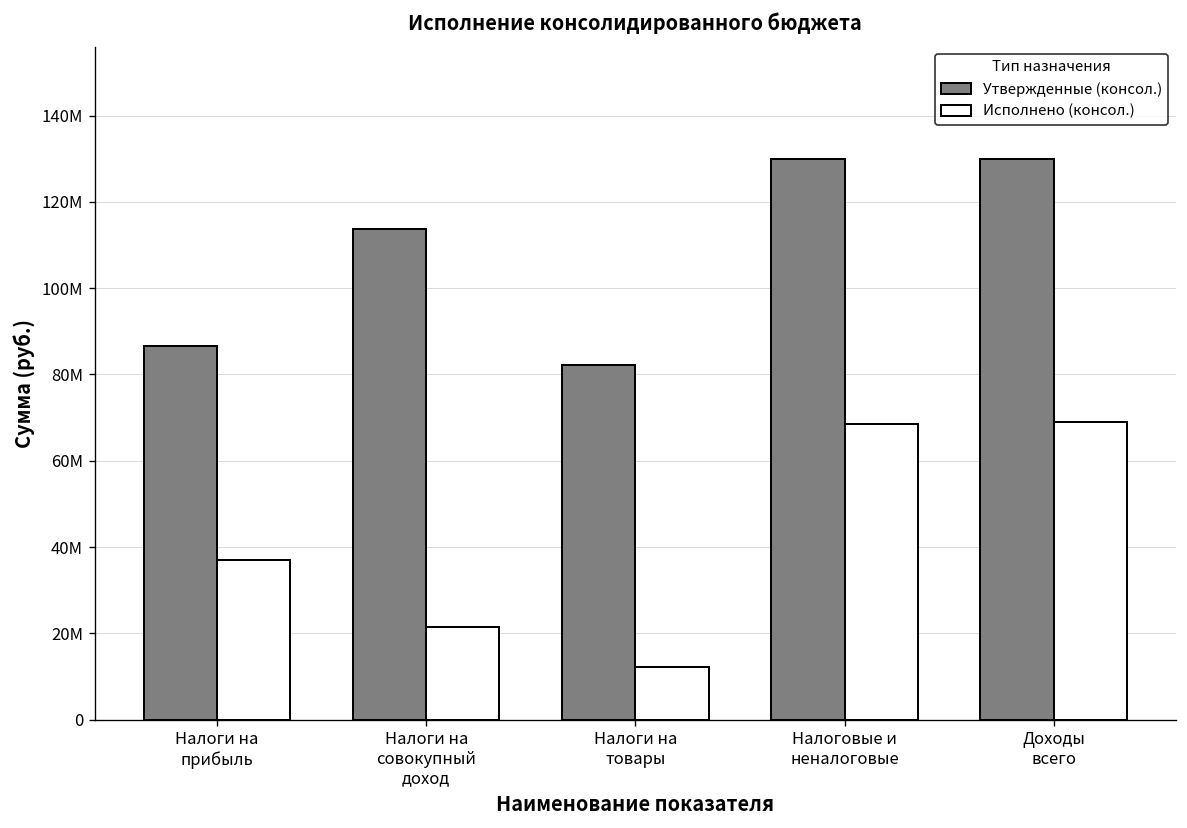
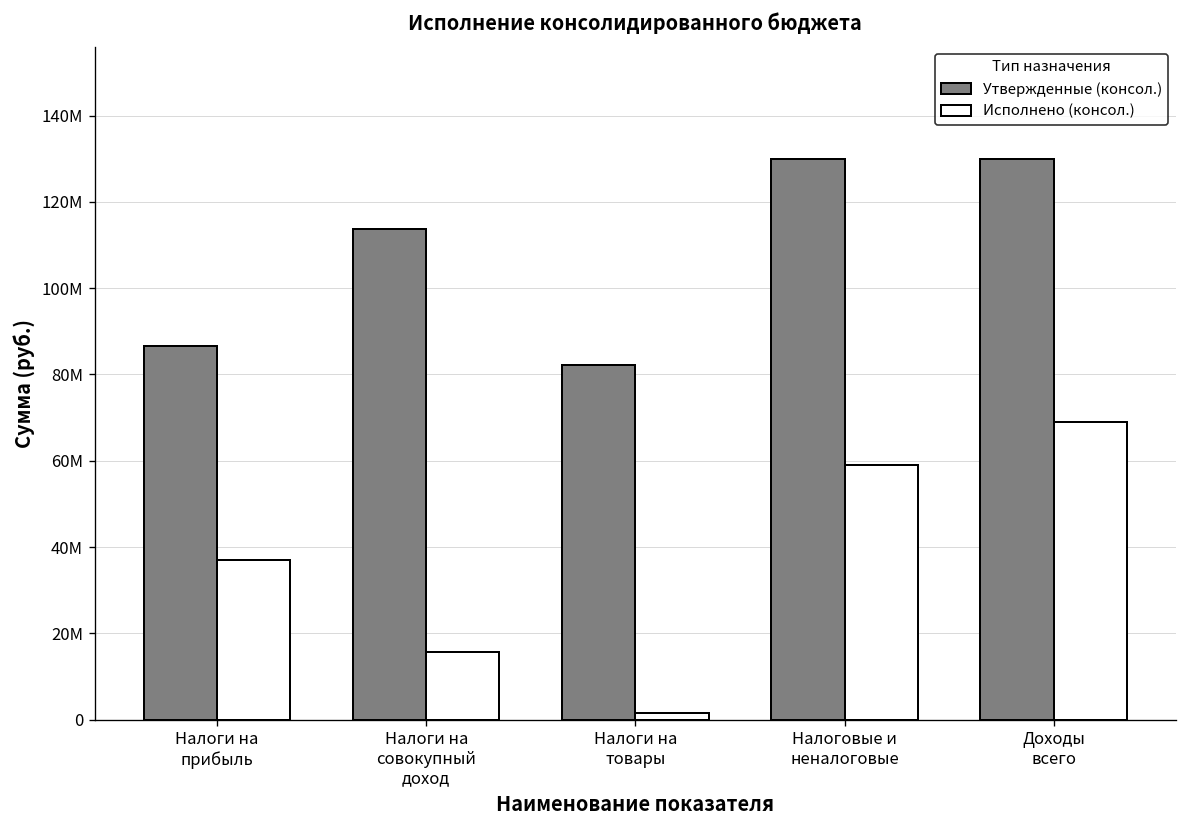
Исполнено (консол.), Налоги на совокупный доход: 22000000 -> 16000000
Исполнено (консол.), Налоги на товары: 12000000 -> 1000000
Исполнено (консол.), Налоговые и неналоговые: 68000000 -> 59000000
